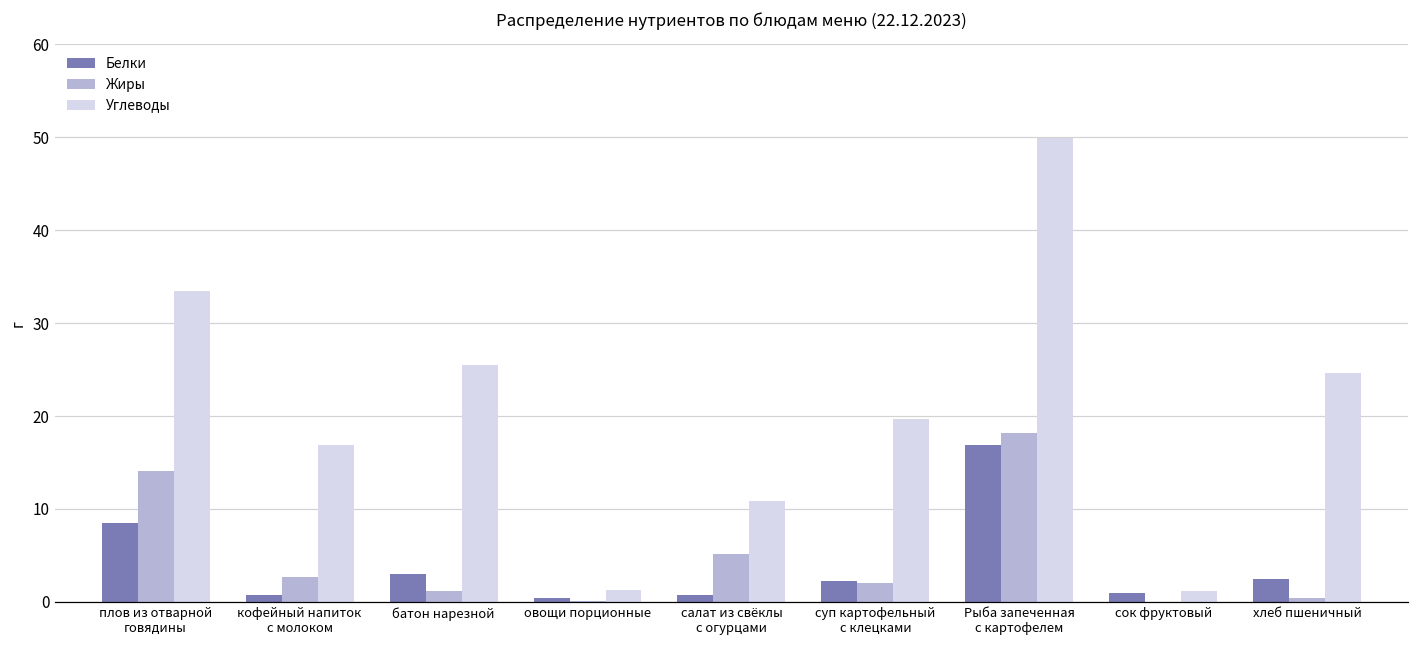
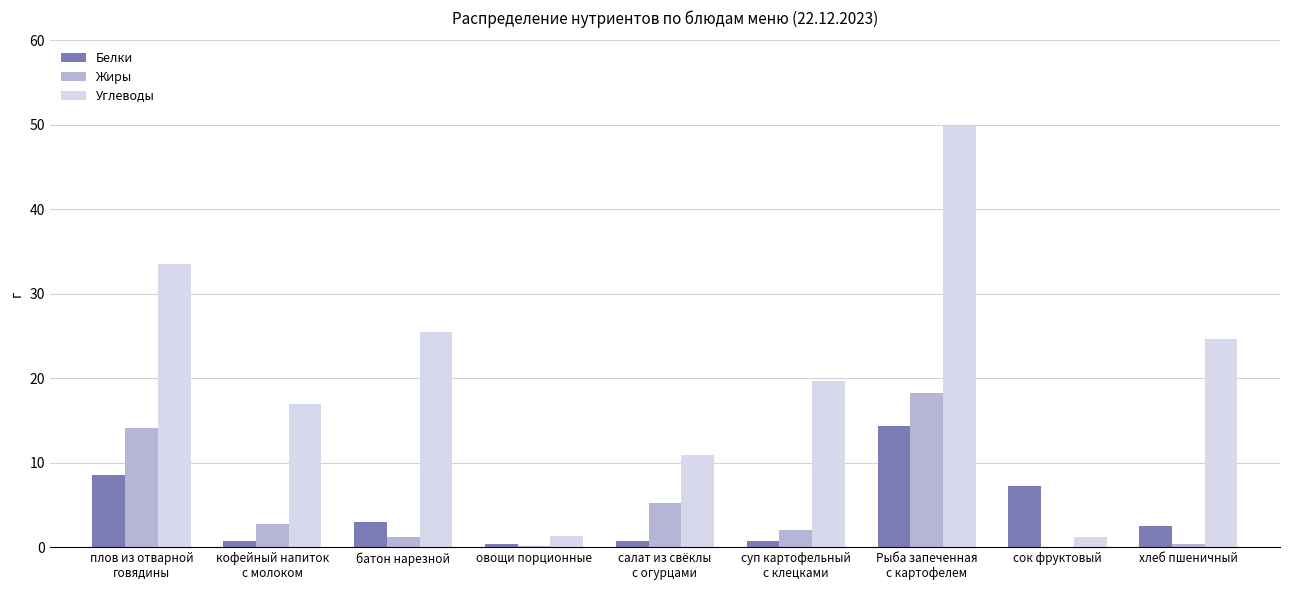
Белки, суп картофельный с клецками: 2 -> 1
Белки, Рыба запеченная с картофелем: 17 -> 14
Белки, сок фруктовый: 1 -> 7
